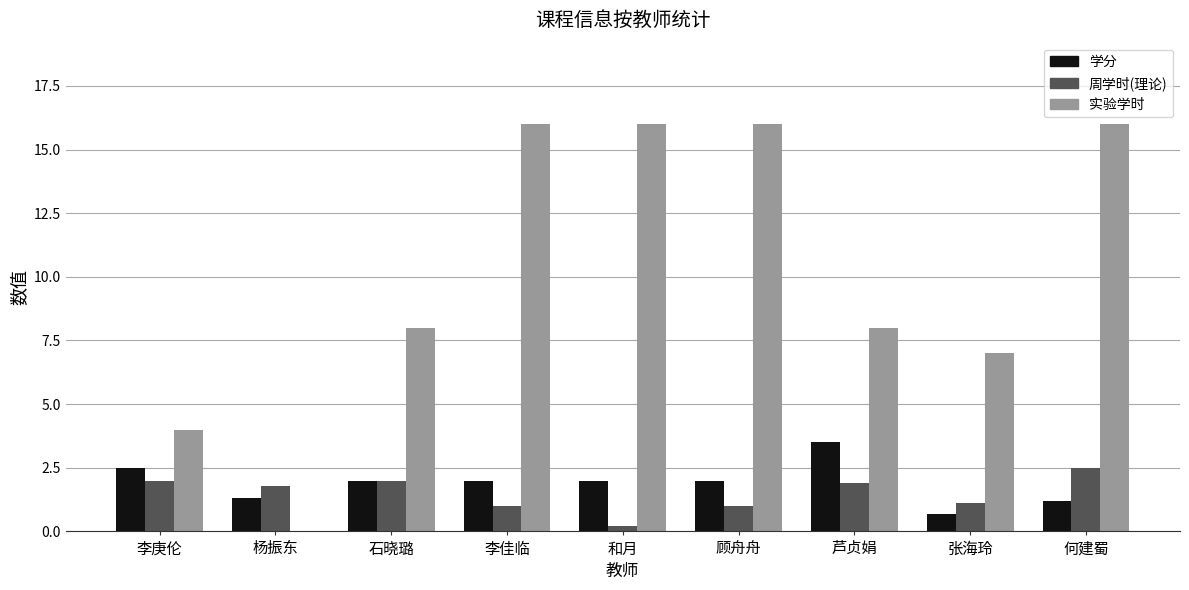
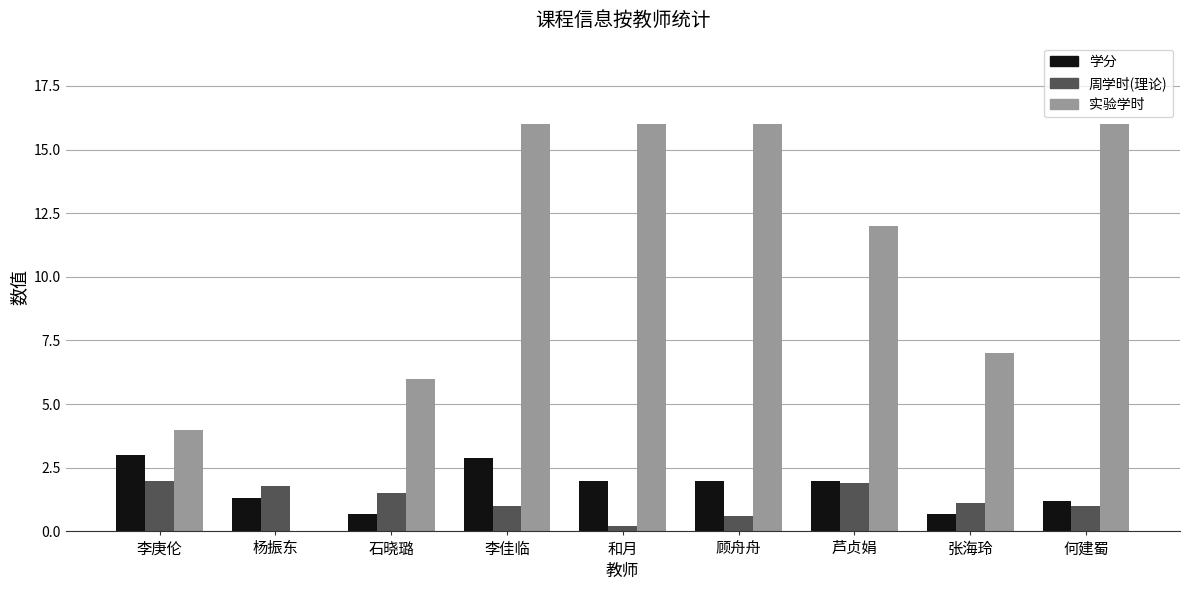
学分, 李庚伦: 2.5 -> 3.0
学分, 石晓璐: 2.0 -> 0.7
周学时(理论), 石晓璐: 2.0 -> 1.5
实验学时, 石晓璐: 8 -> 6
学分, 李佳临: 2.0 -> 2.9
周学时(理论), 顾舟舟: 1.0 -> 0.6
学分, 芦贞娟: 3.5 -> 2.0
实验学时, 芦贞娟: 8 -> 12
周学时(理论), 何建蜀: 2.5 -> 1.0
